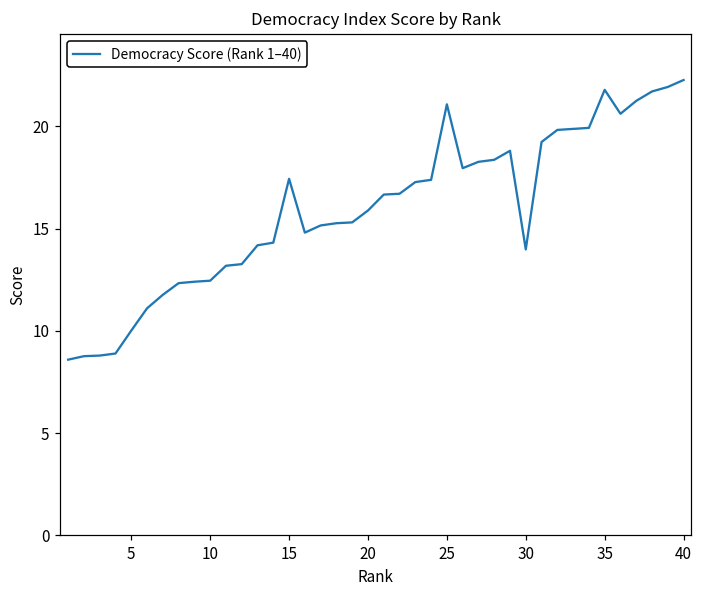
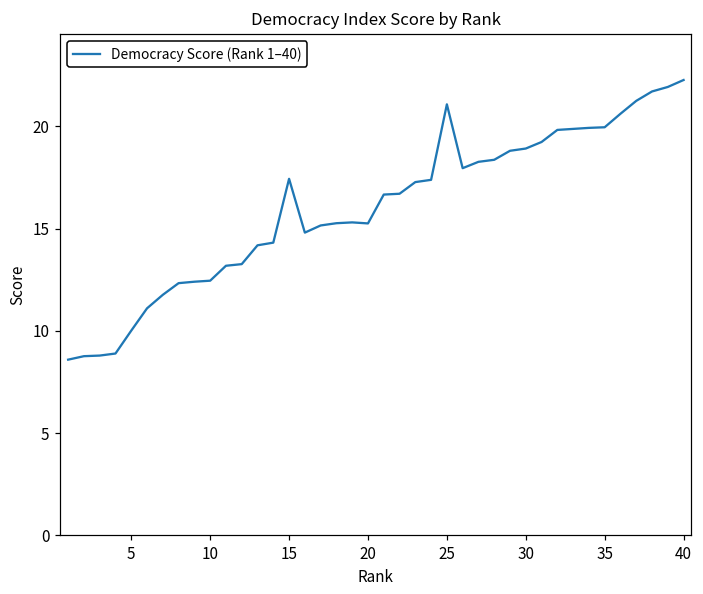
20: 15.9 -> 15.3
30: 14.0 -> 18.9
35: 21.8 -> 20.0
